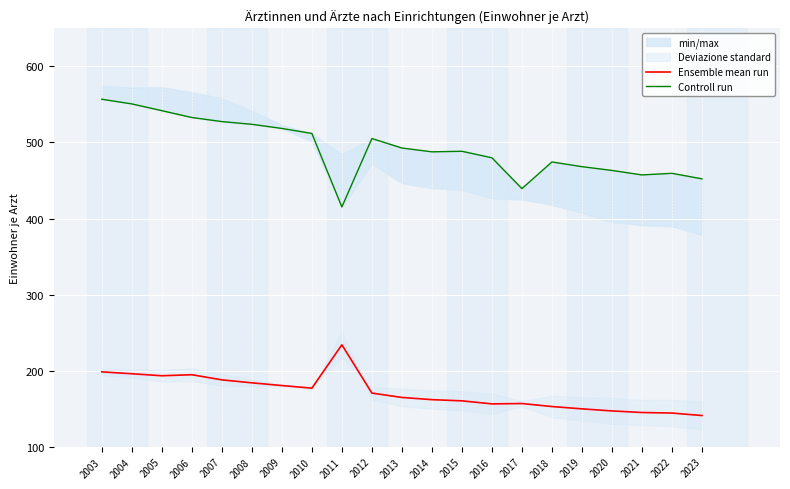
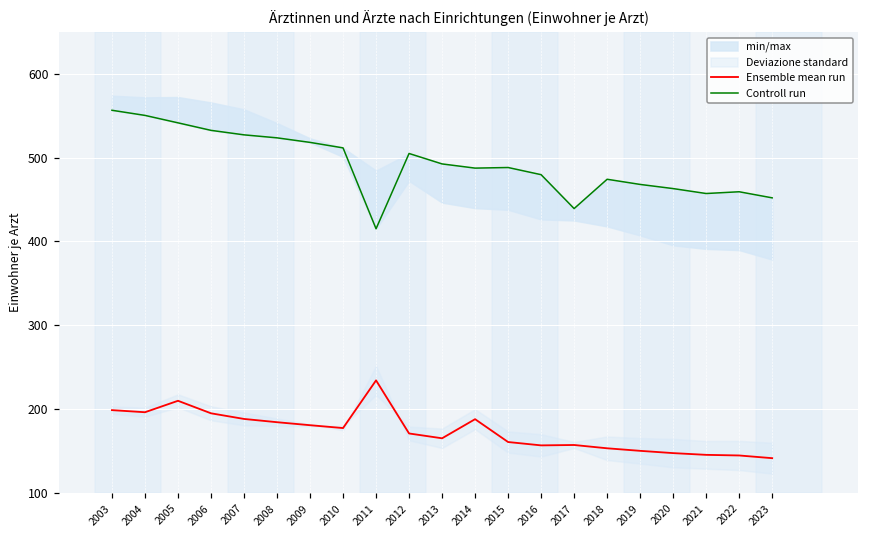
Ensemble mean run, 2005: 190 -> 210
Ensemble mean run, 2014: 160 -> 190
